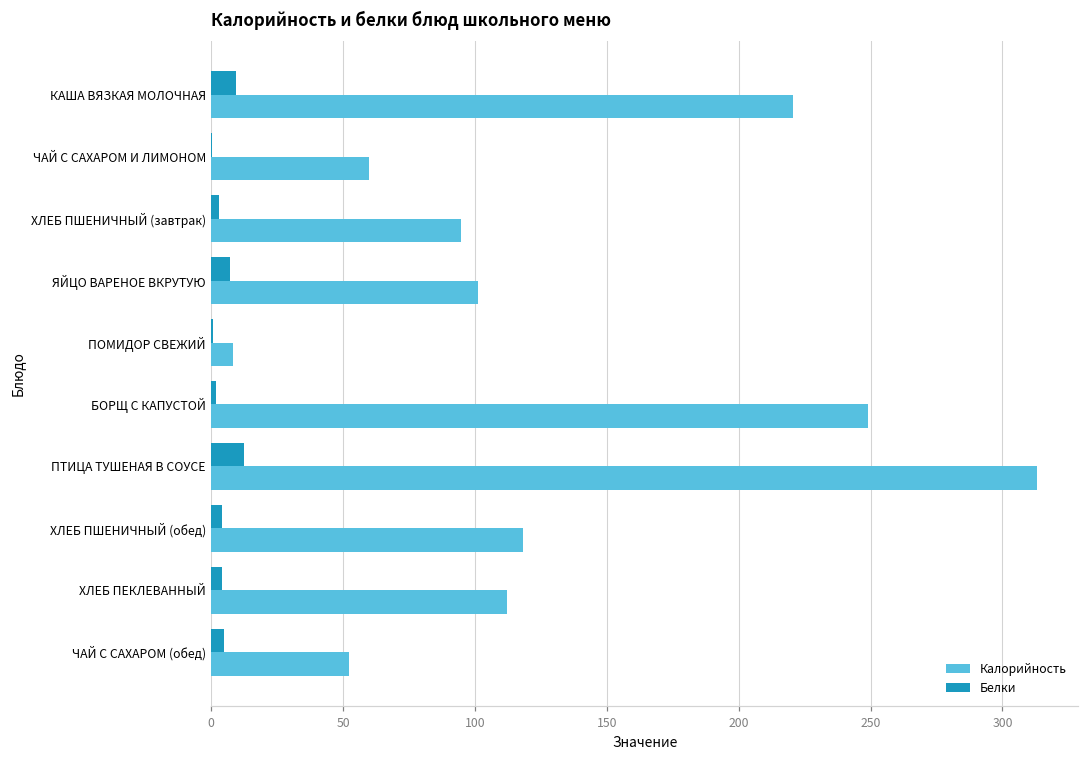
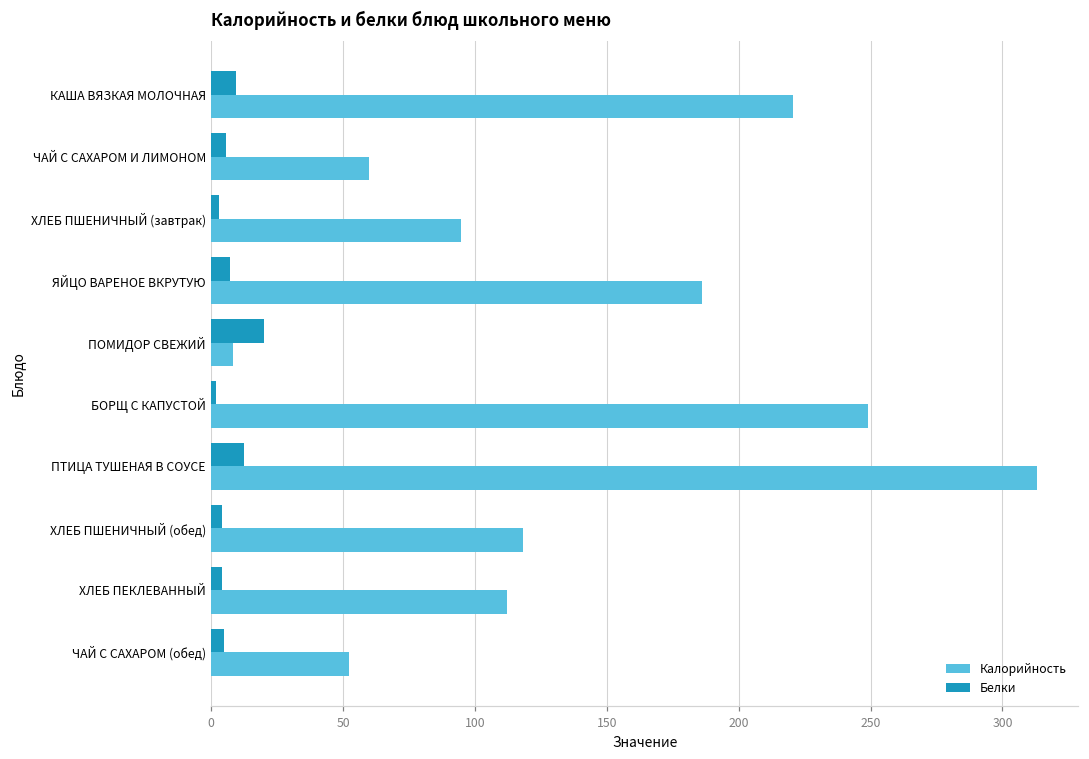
Белки, ЧАЙ С САХАРОМ И ЛИМОНОМ: 0 -> 6
Калорийность, ЯЙЦО ВАРЕНОЕ ВКРУТУЮ: 101 -> 186
Белки, ПОМИДОР СВЕЖИЙ: 1 -> 20
